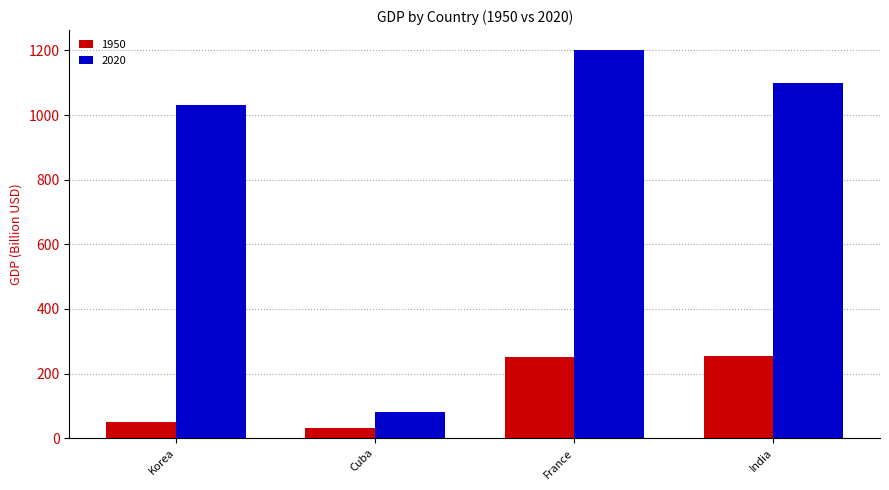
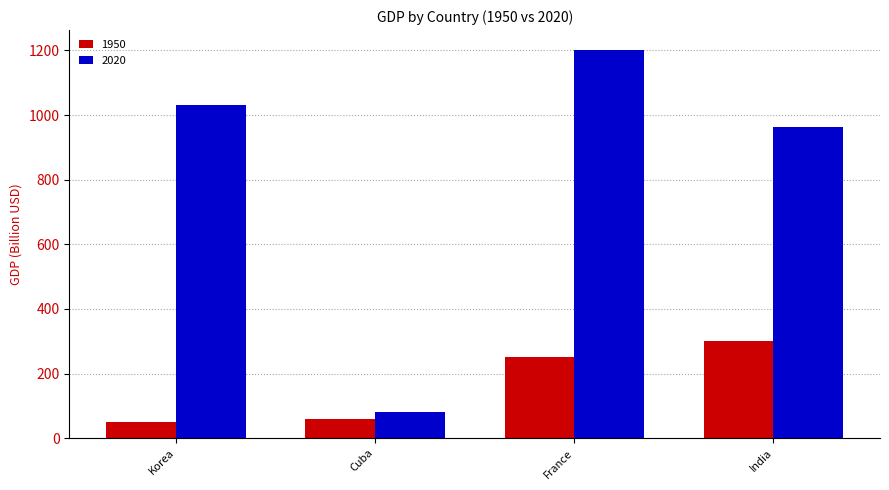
1950, Cuba: 30 -> 60
1950, India: 250 -> 300
2020, India: 1100 -> 960
